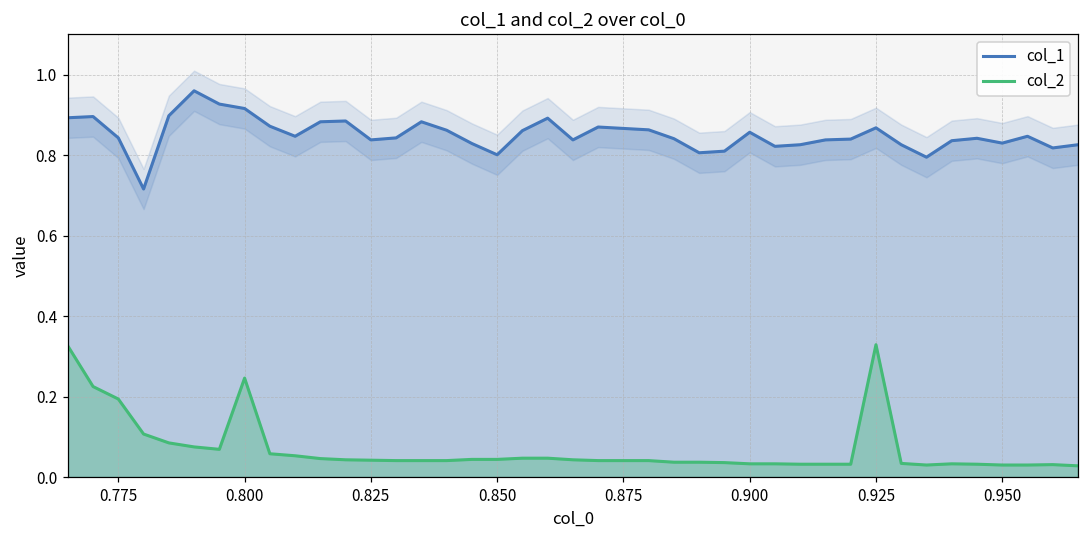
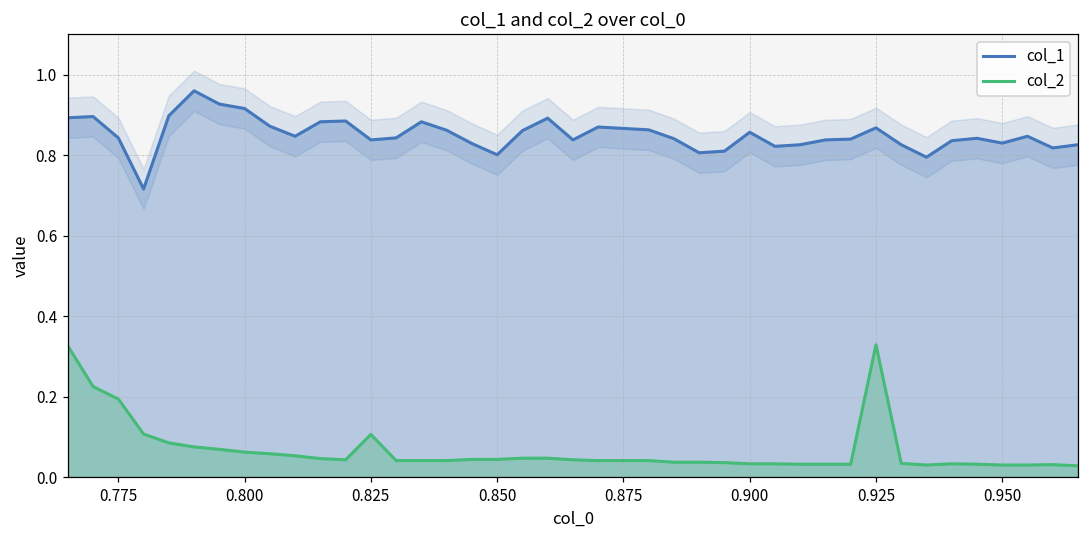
col_2, 0.800: 0.25 -> 0.06
col_2, 0.825: 0.04 -> 0.11
